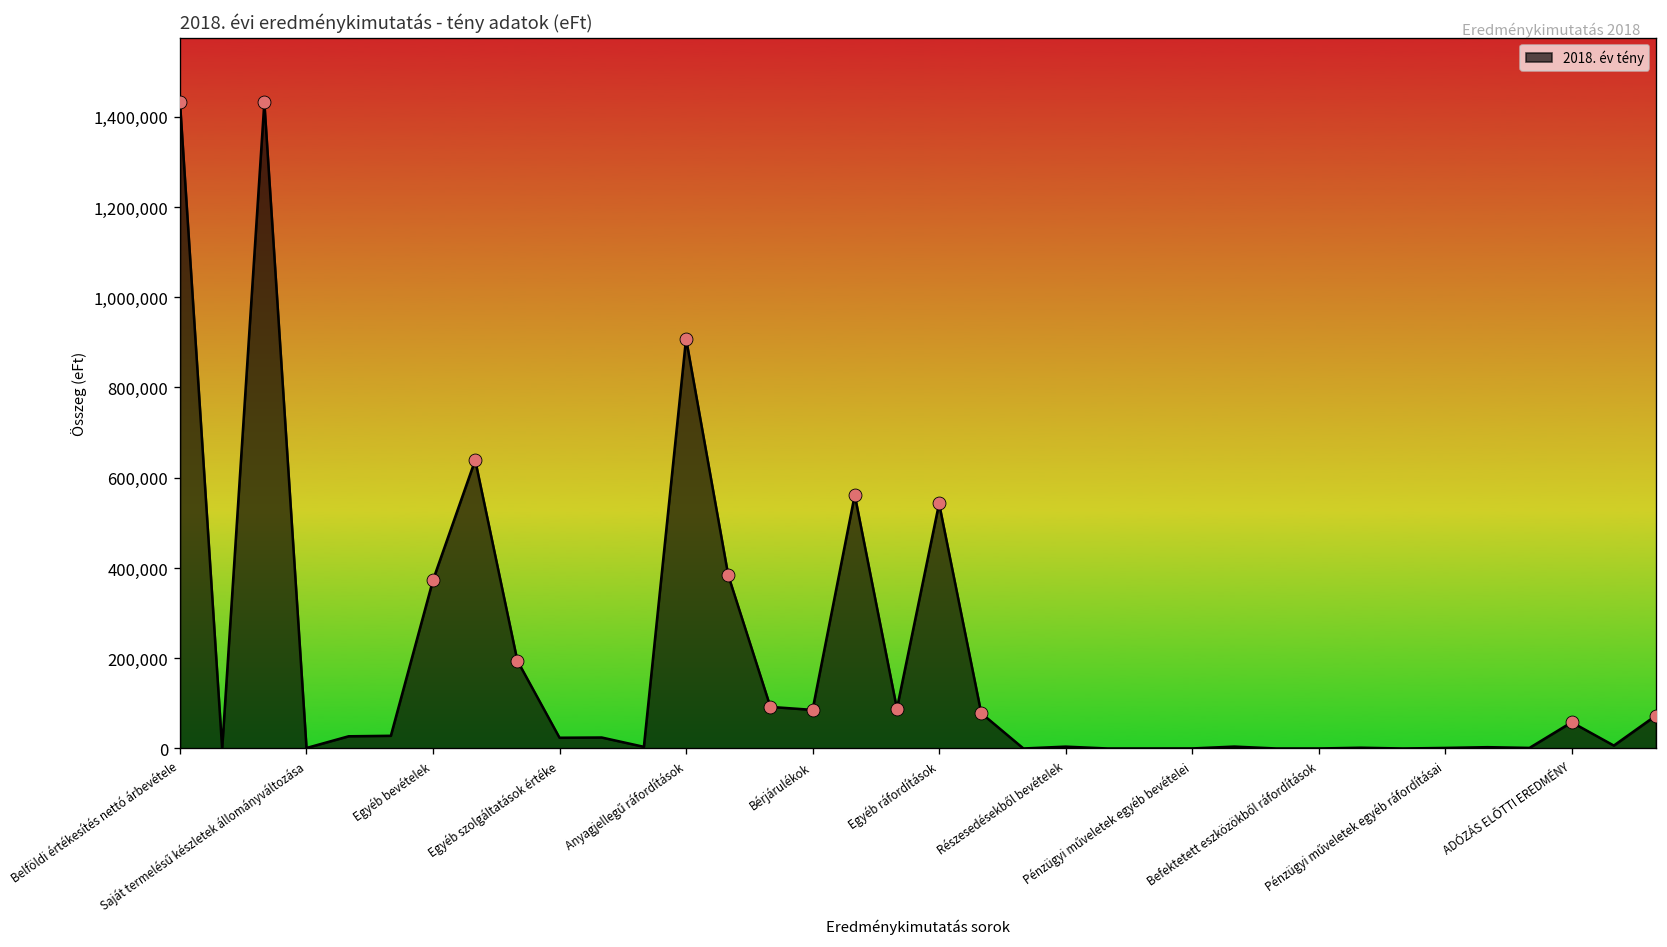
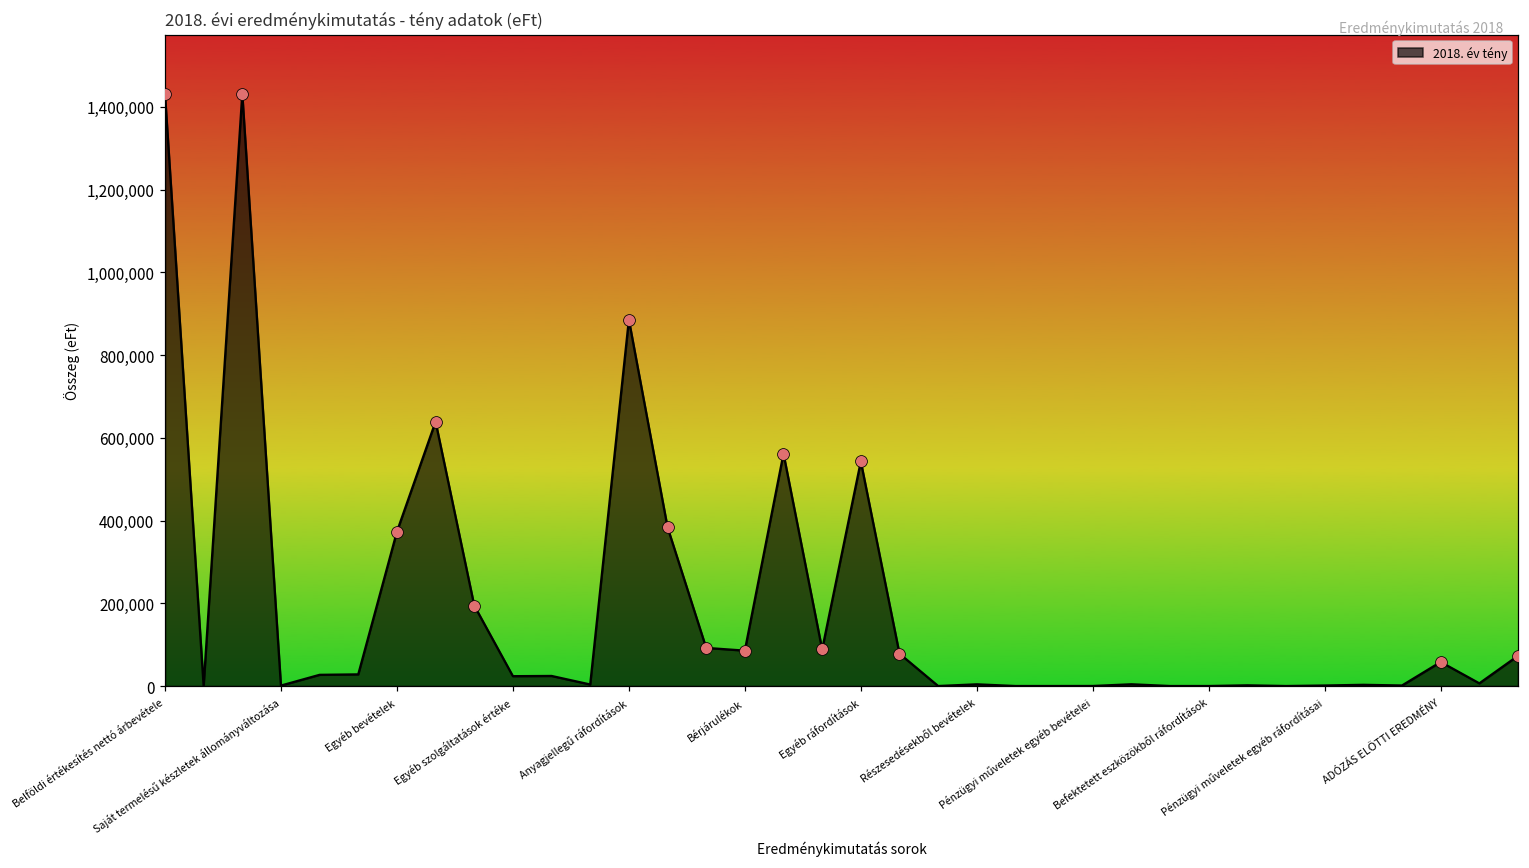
2018. év tény, Anyagjellegű ráfordítások: 910,000 -> 890,000
